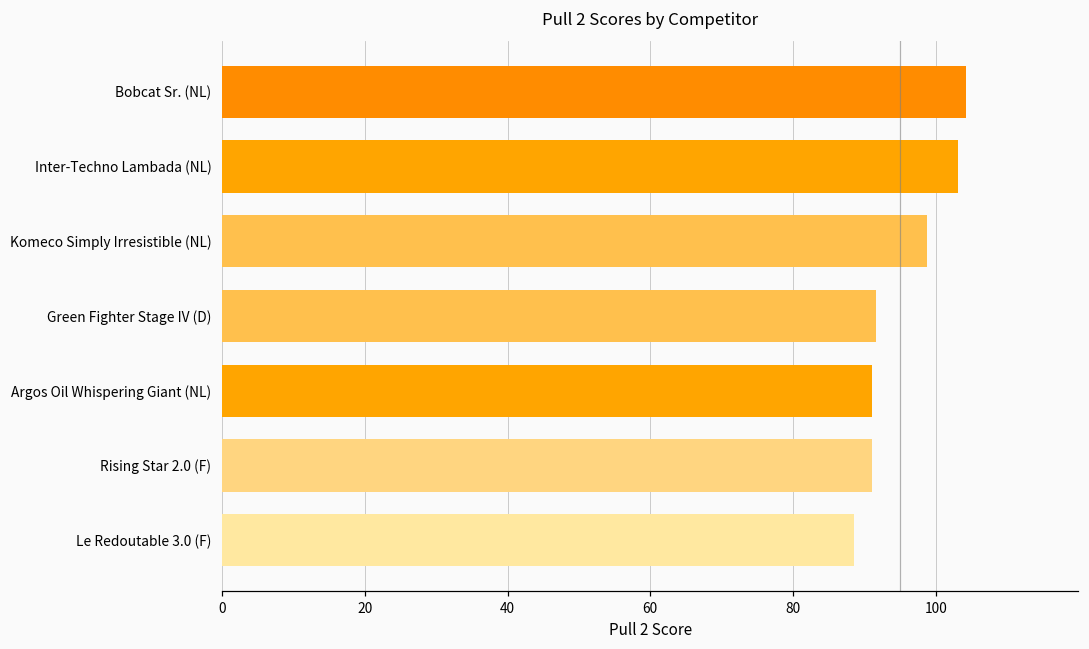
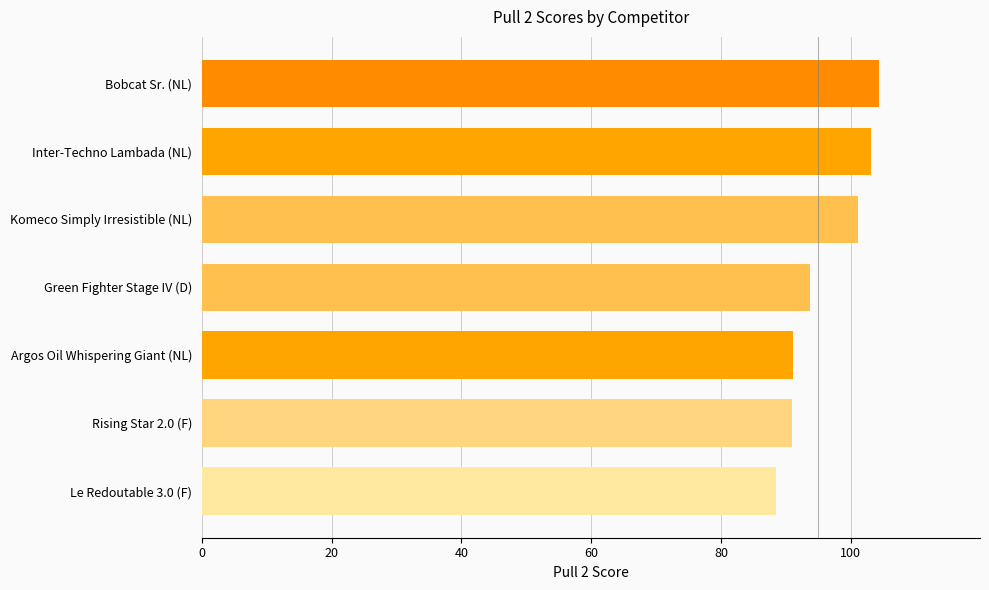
Komeco Simply Irresistible (NL): 99 -> 101
Green Fighter Stage IV (D): 92 -> 94
